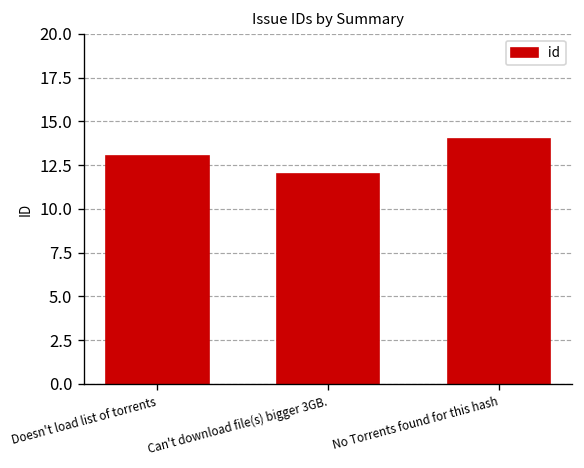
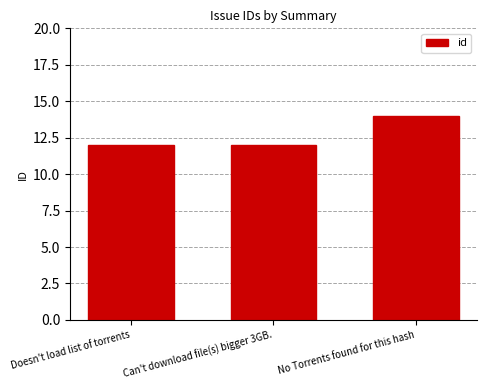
Doesn't load list of torrents: 13 -> 12
